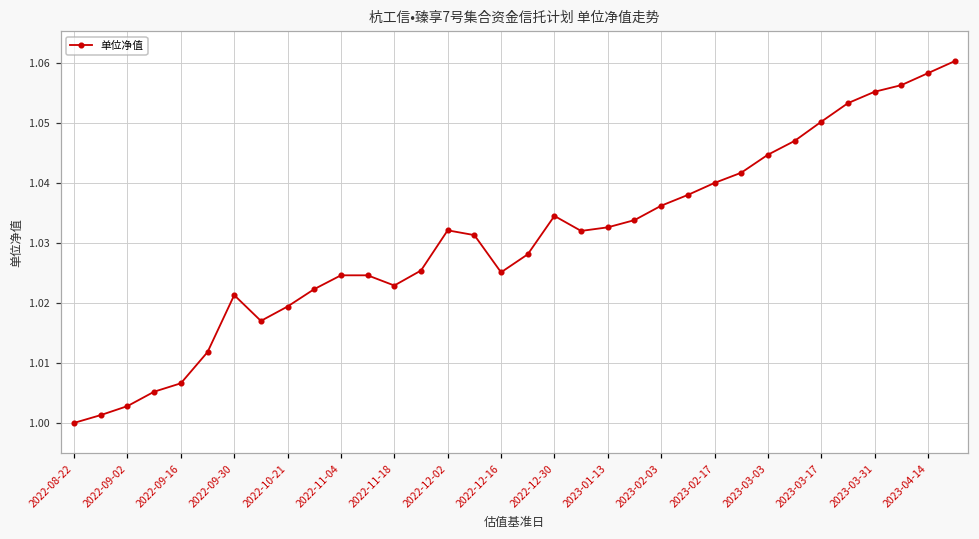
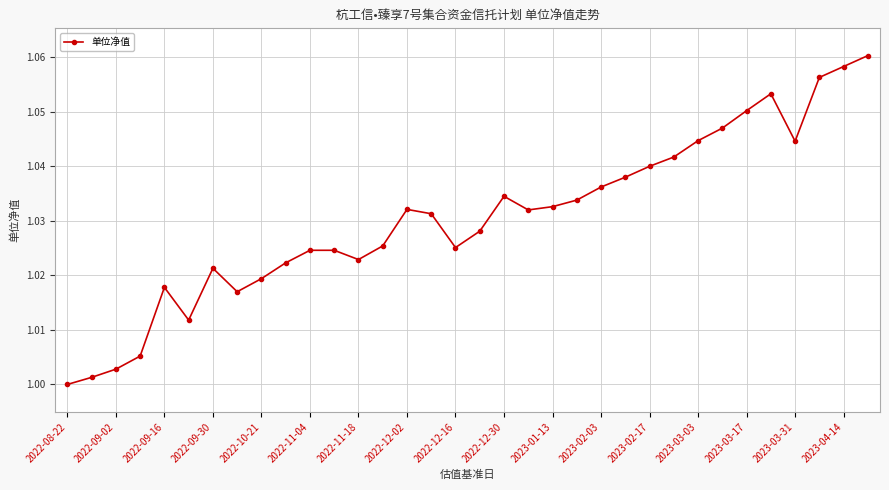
2022-09-16: 1.007 -> 1.018
2023-03-31: 1.055 -> 1.045
